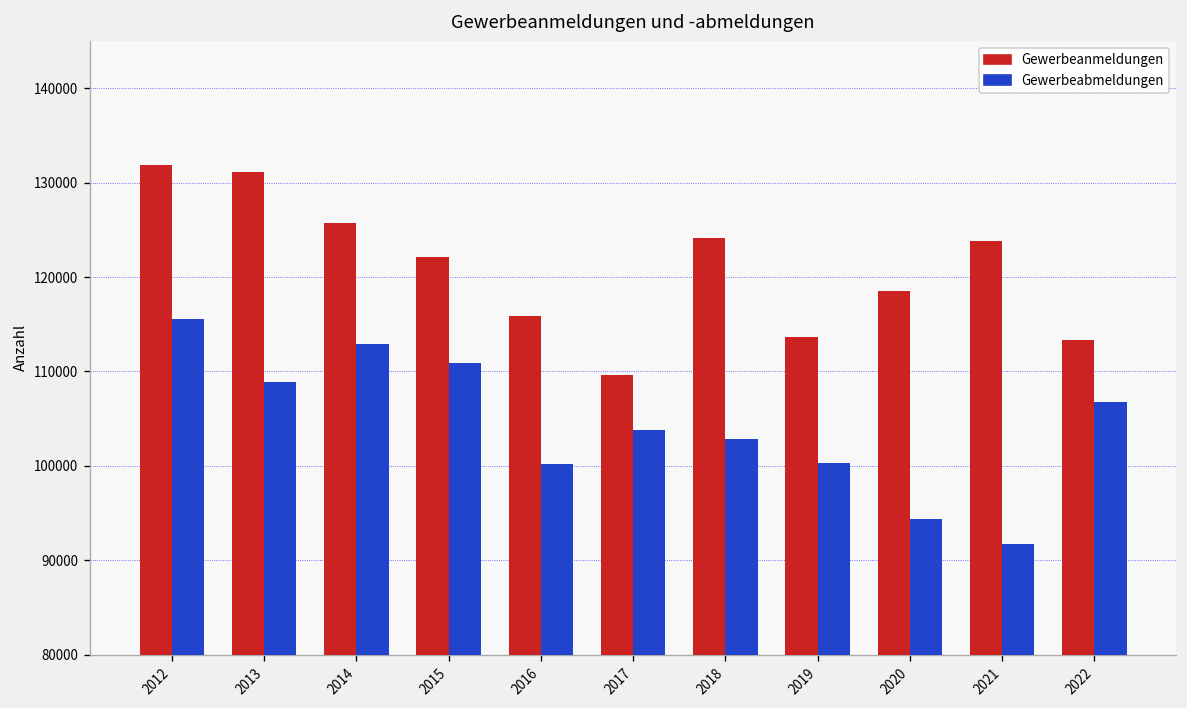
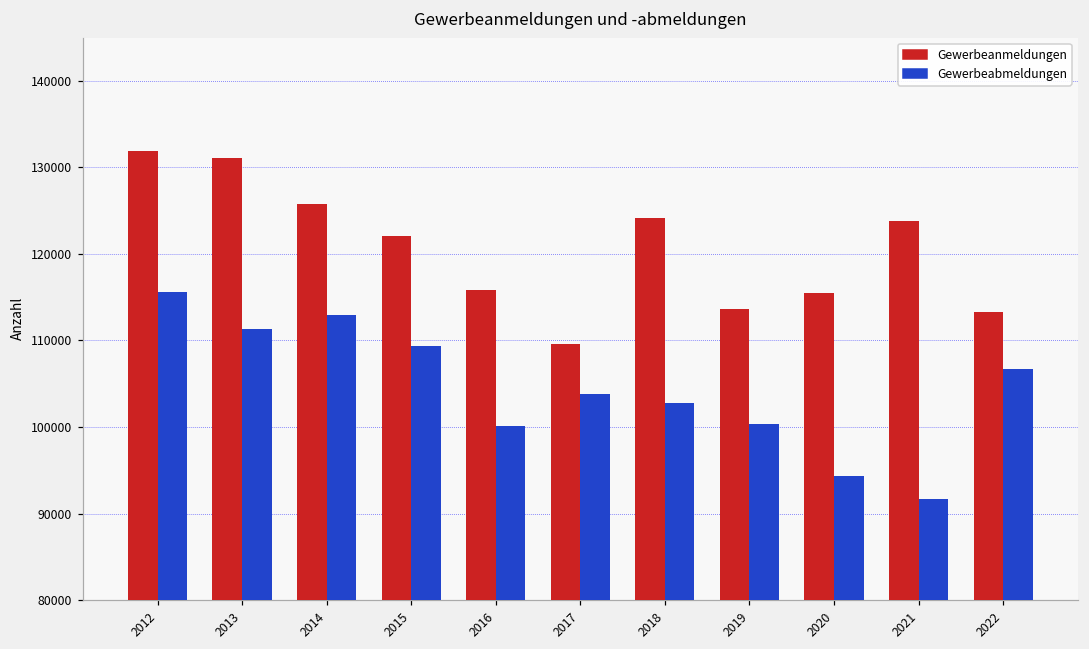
Gewerbeabmeldungen, 2013: 109000 -> 111000
Gewerbeabmeldungen, 2015: 111000 -> 109000
Gewerbeanmeldungen, 2020: 119000 -> 115000
